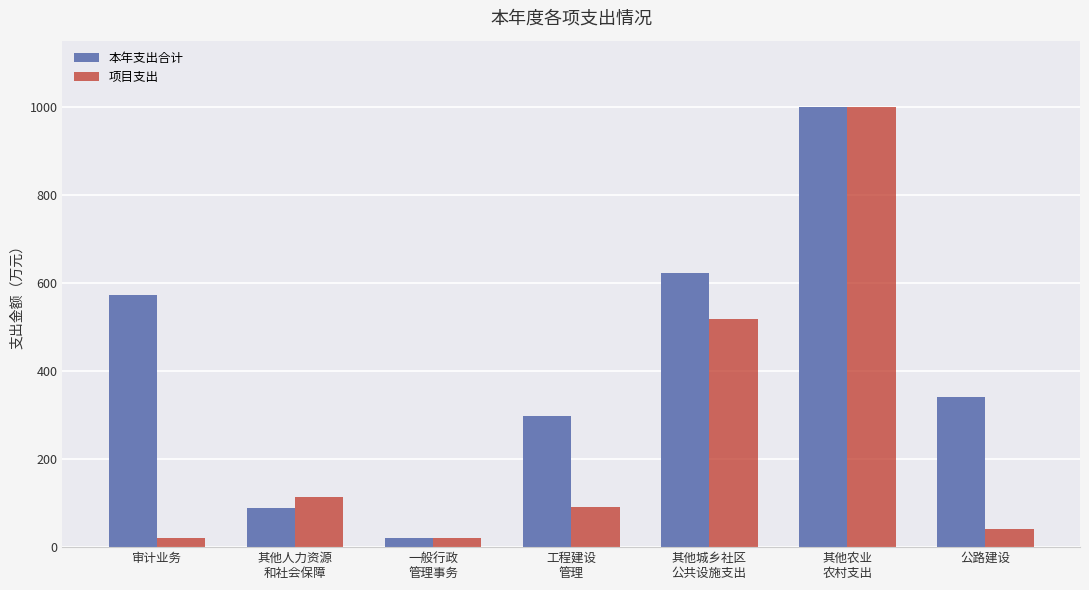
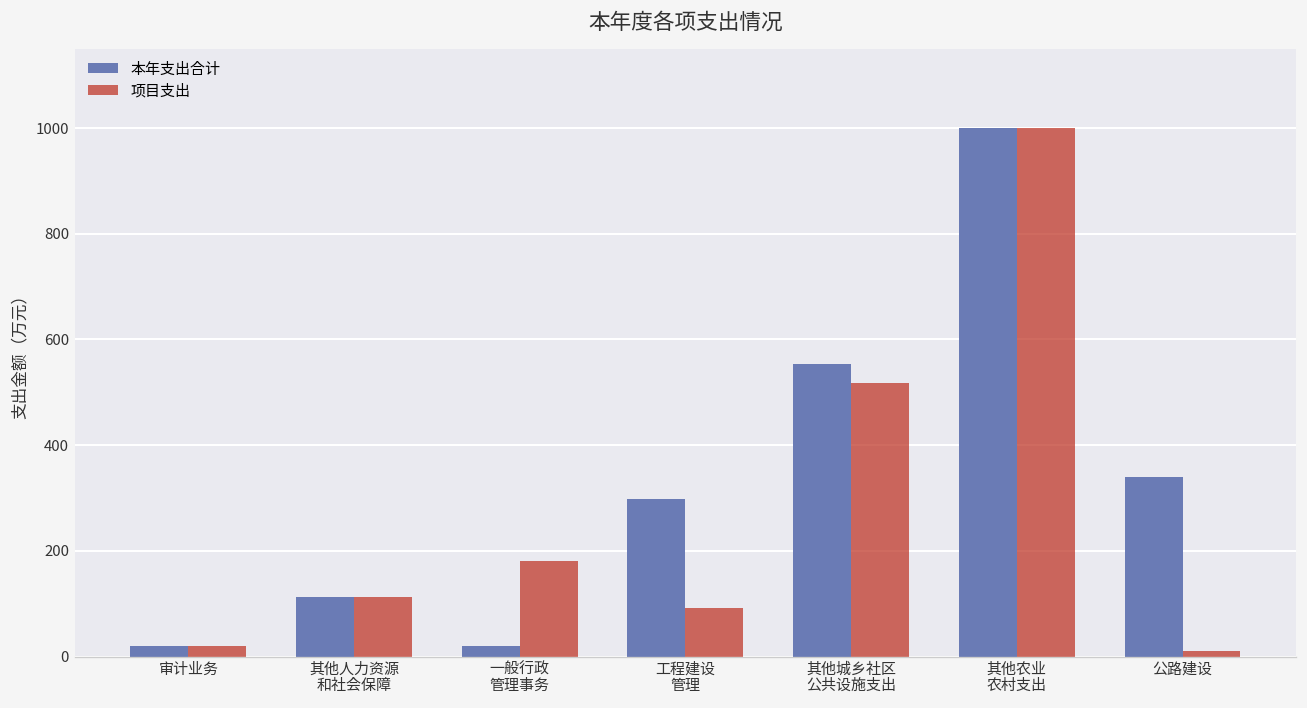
本年支出合计, 审计业务: 570 -> 20
本年支出合计, 其他人力资源 和社会保障: 90 -> 110
项目支出, 一般行政 管理事务: 20 -> 180
本年支出合计, 其他城乡社区 公共设施支出: 620 -> 550
项目支出, 公路建设: 40 -> 10
